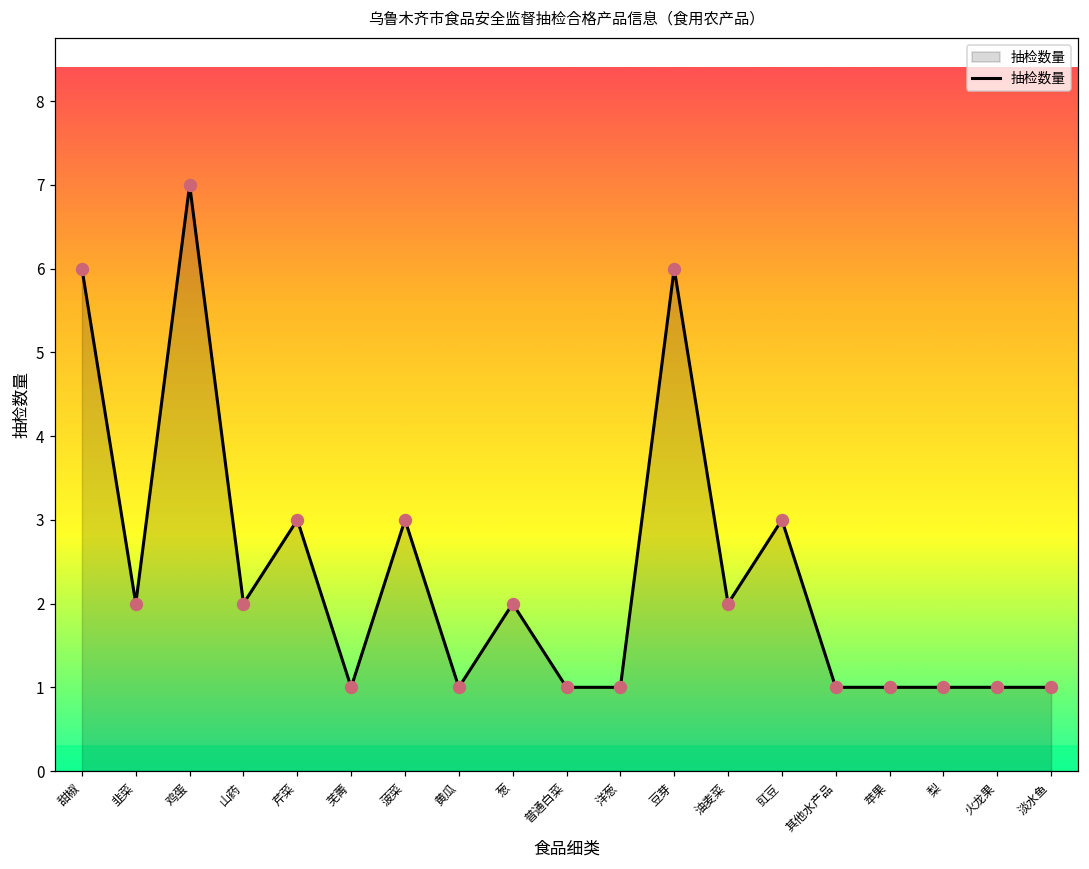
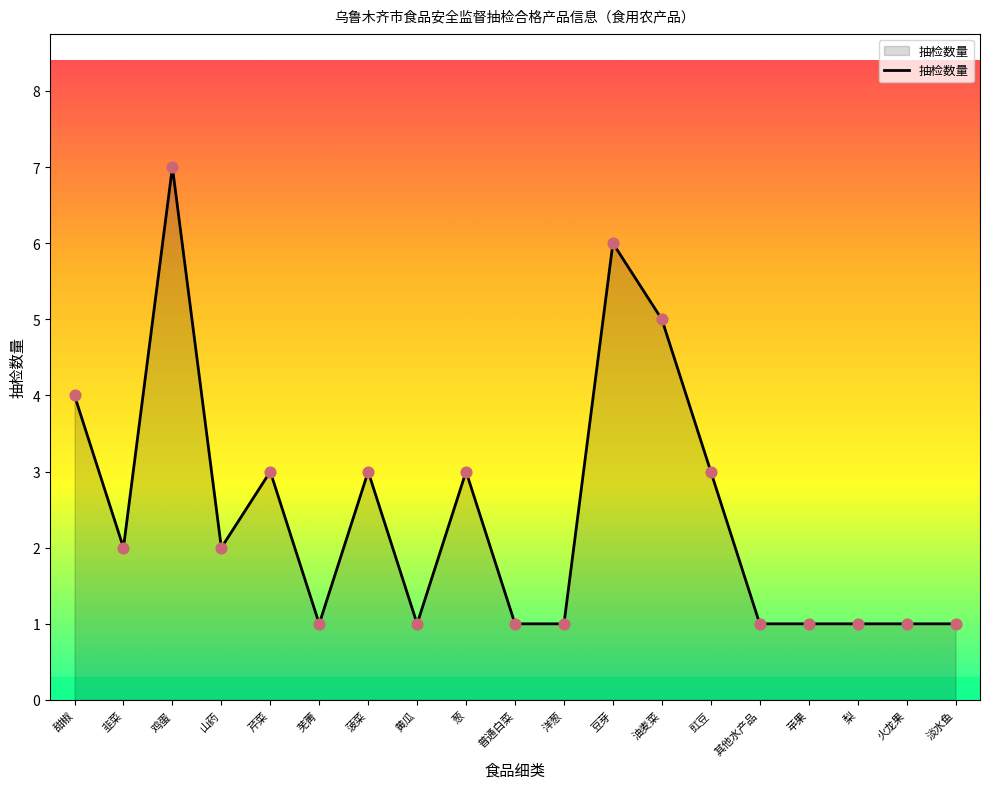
甜椒: 6 -> 4
葱: 2 -> 3
油麦菜: 2 -> 5
